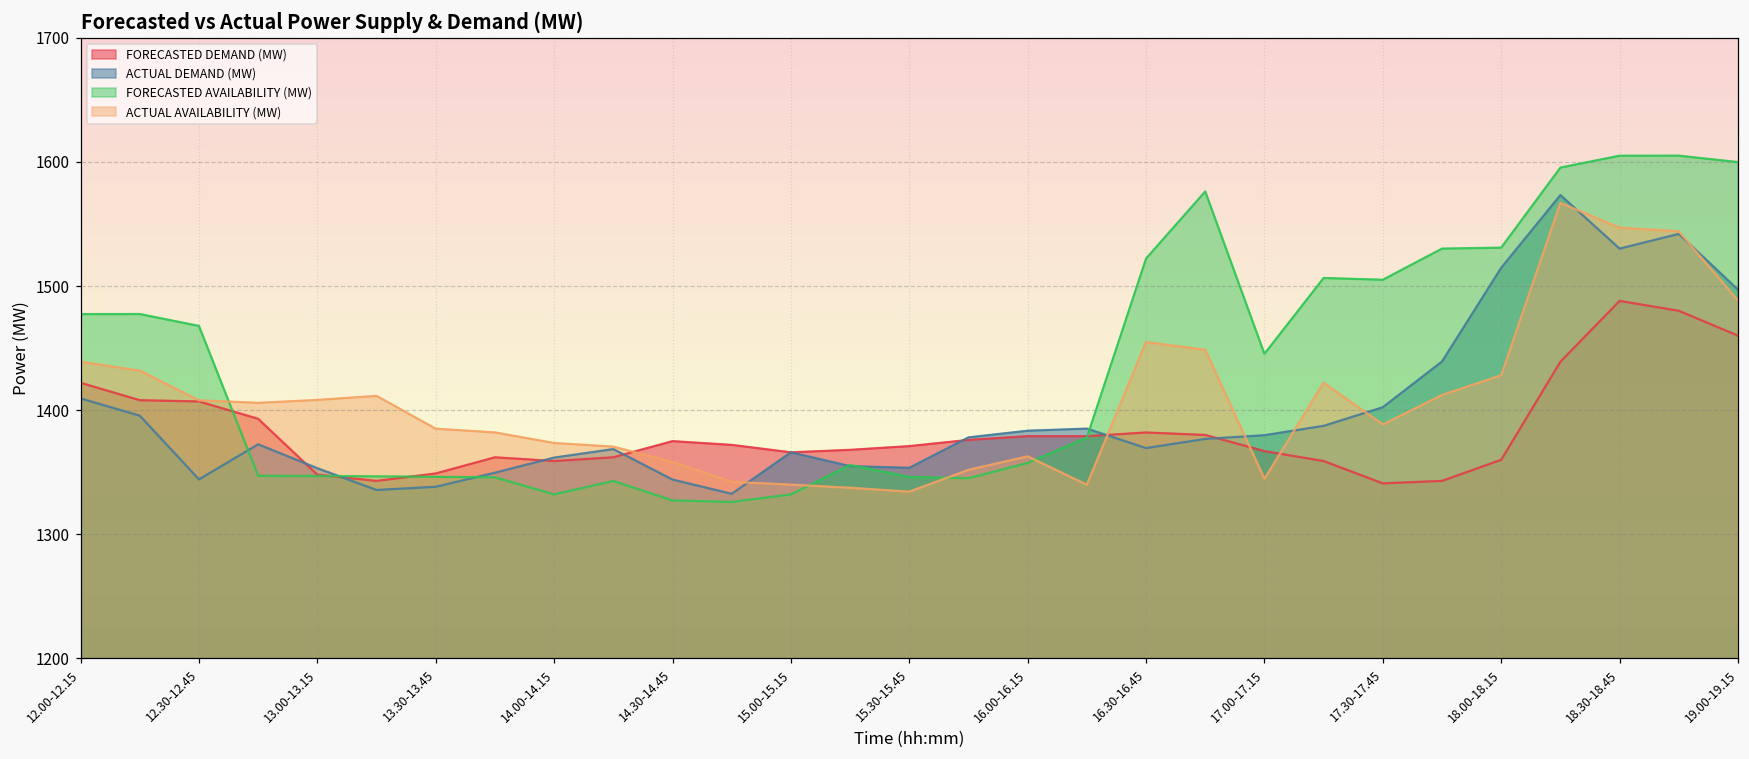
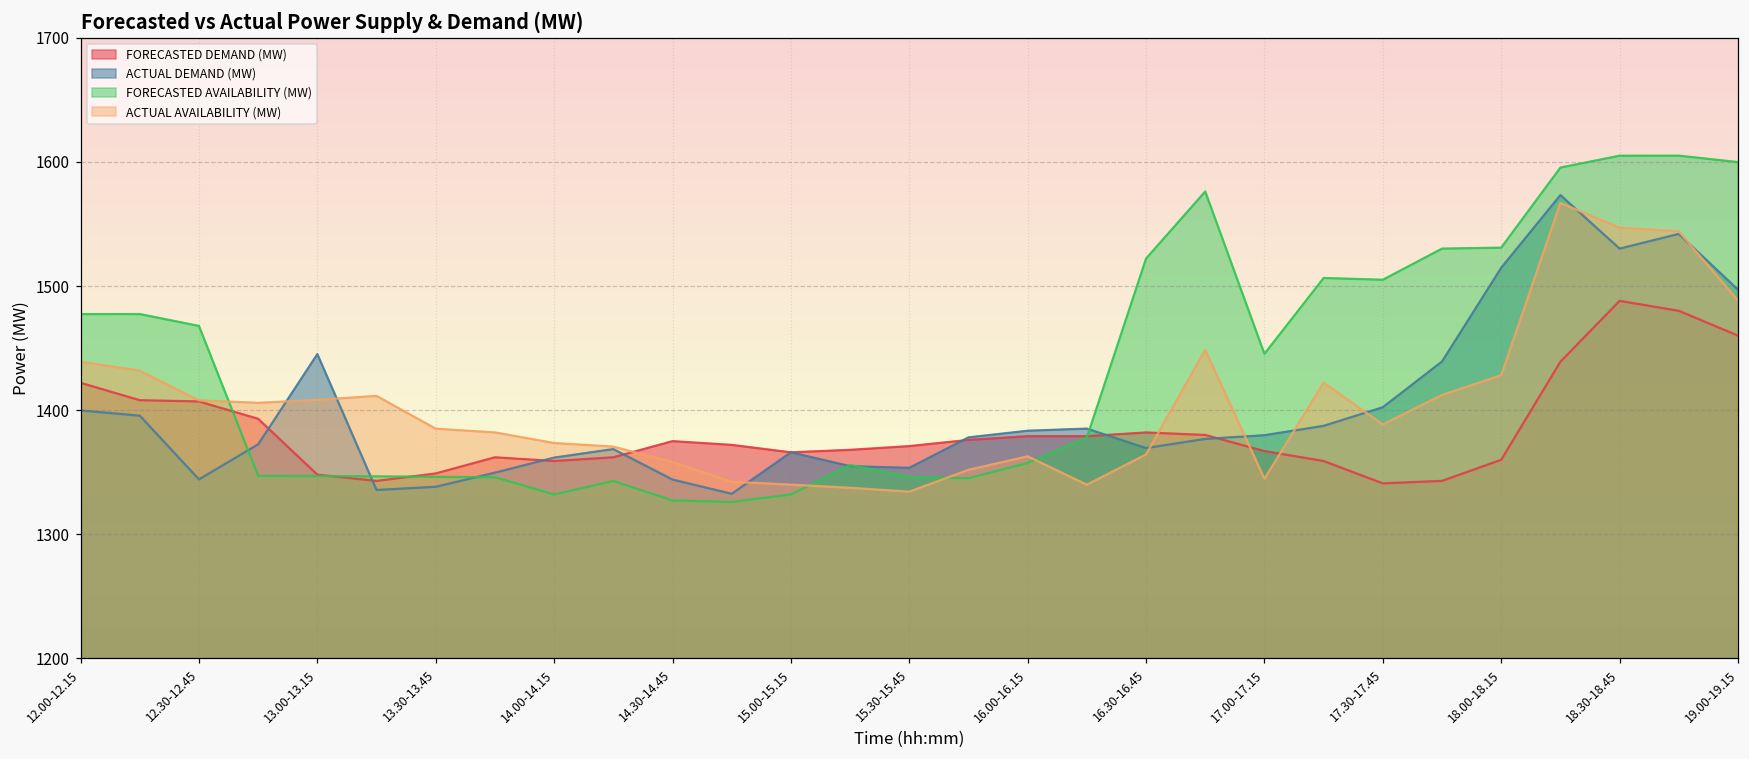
ACTUAL DEMAND (MW), 12.00-12.15: 1409 -> 1400
ACTUAL DEMAND (MW), 13.00-13.15: 1353 -> 1445
ACTUAL AVAILABILITY (MW), 16.30-16.45: 1455 -> 1364
